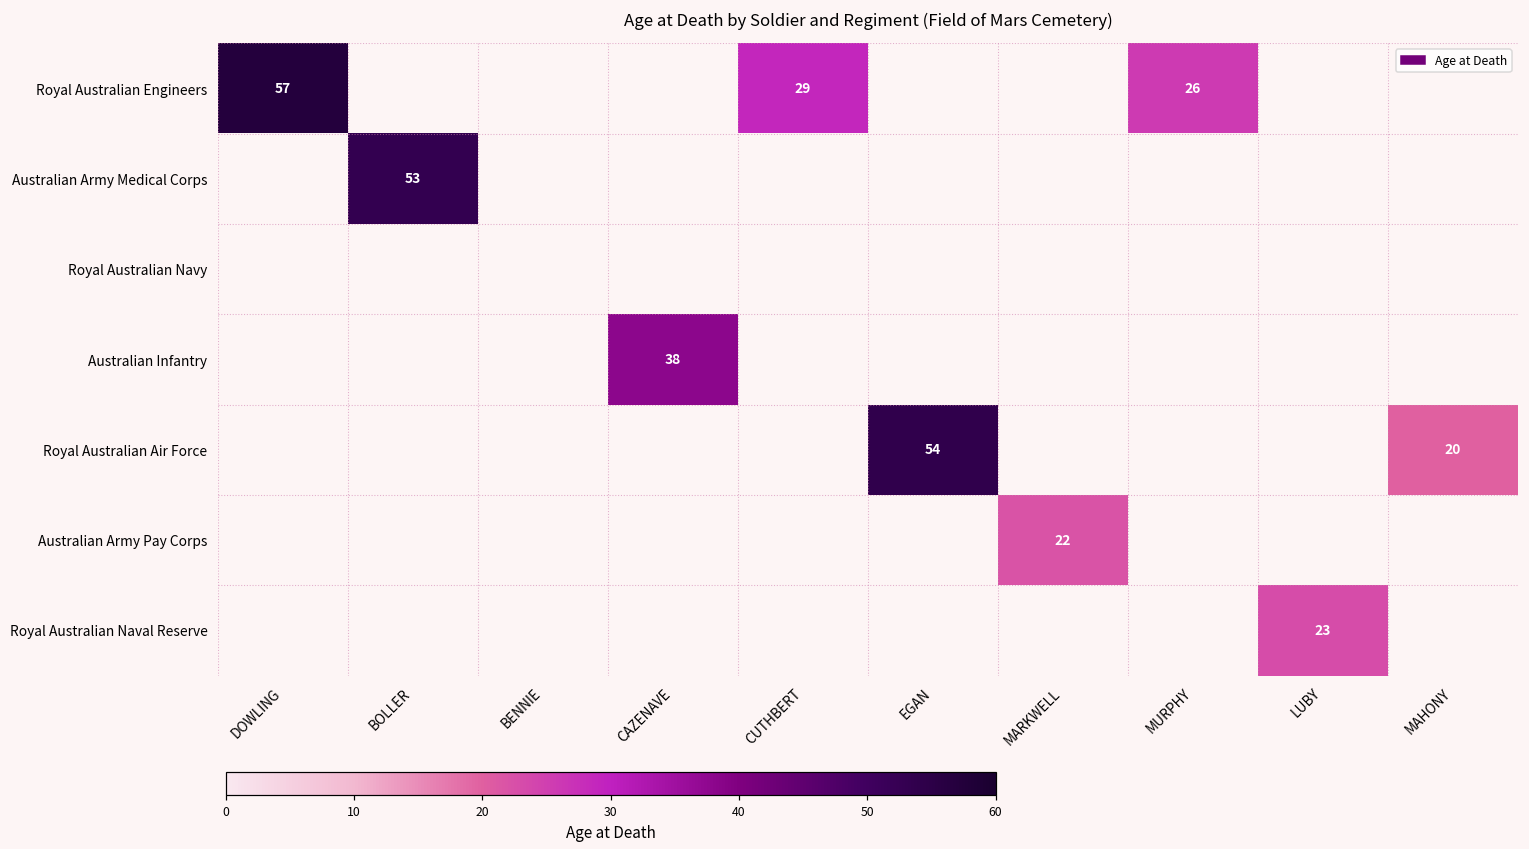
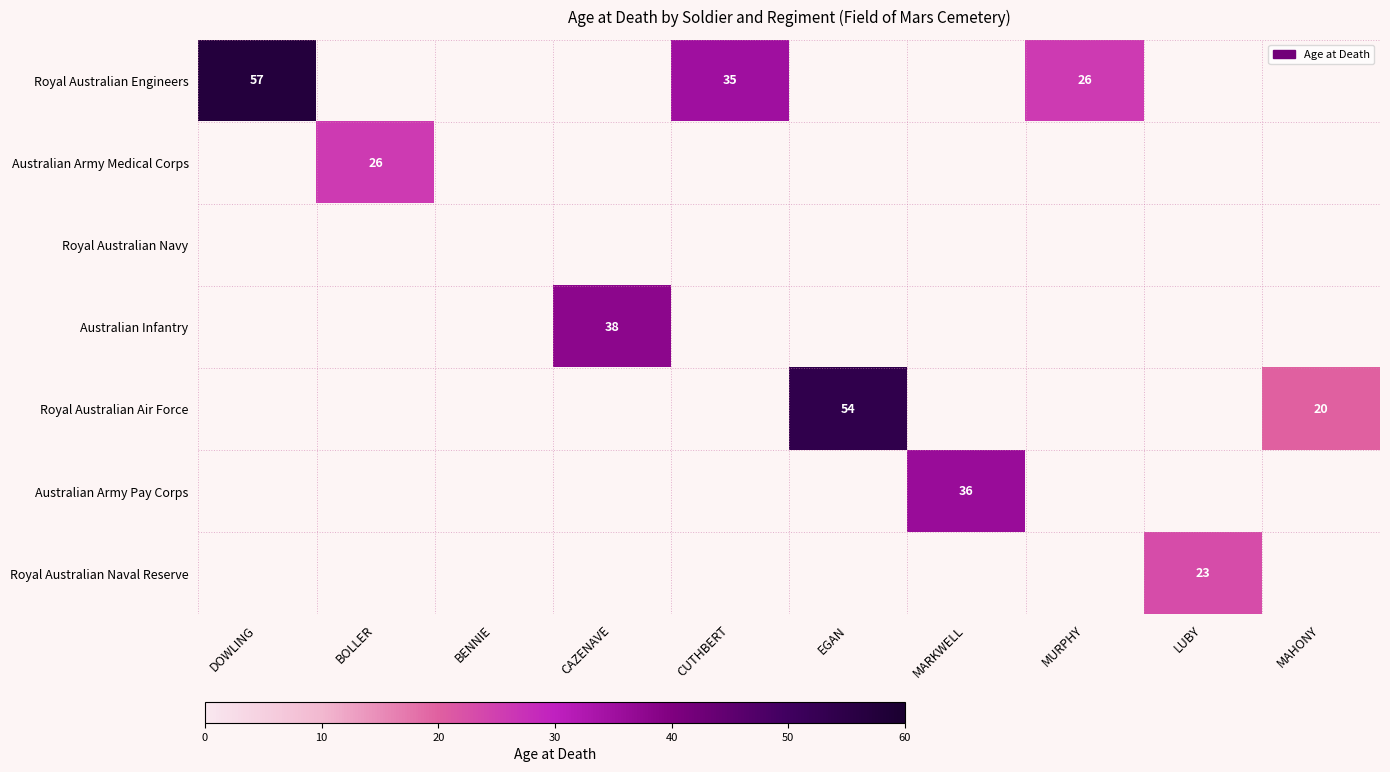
Royal Australian Engineers, CUTHBERT: 29 -> 35
Australian Army Medical Corps, BOLLER: 53 -> 26
Australian Army Pay Corps, MARKWELL: 22 -> 36
